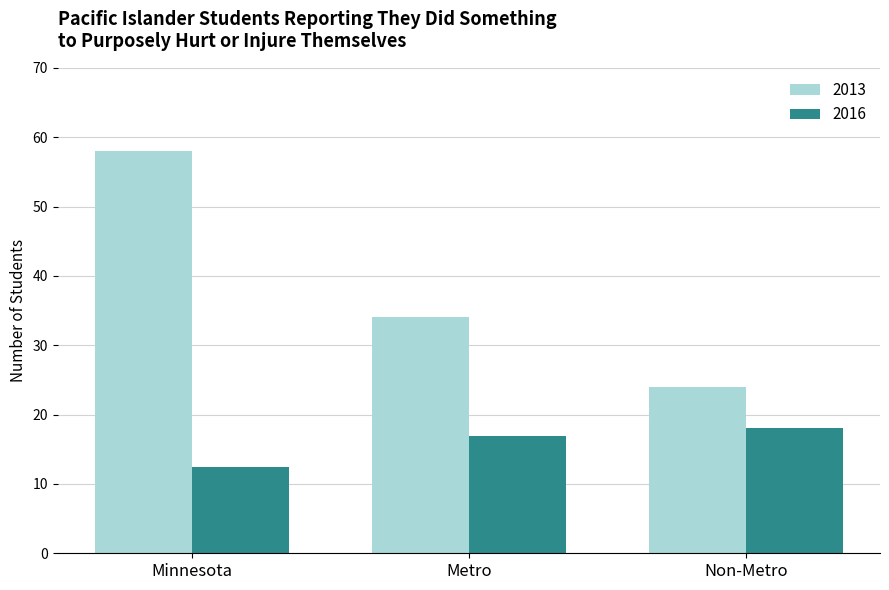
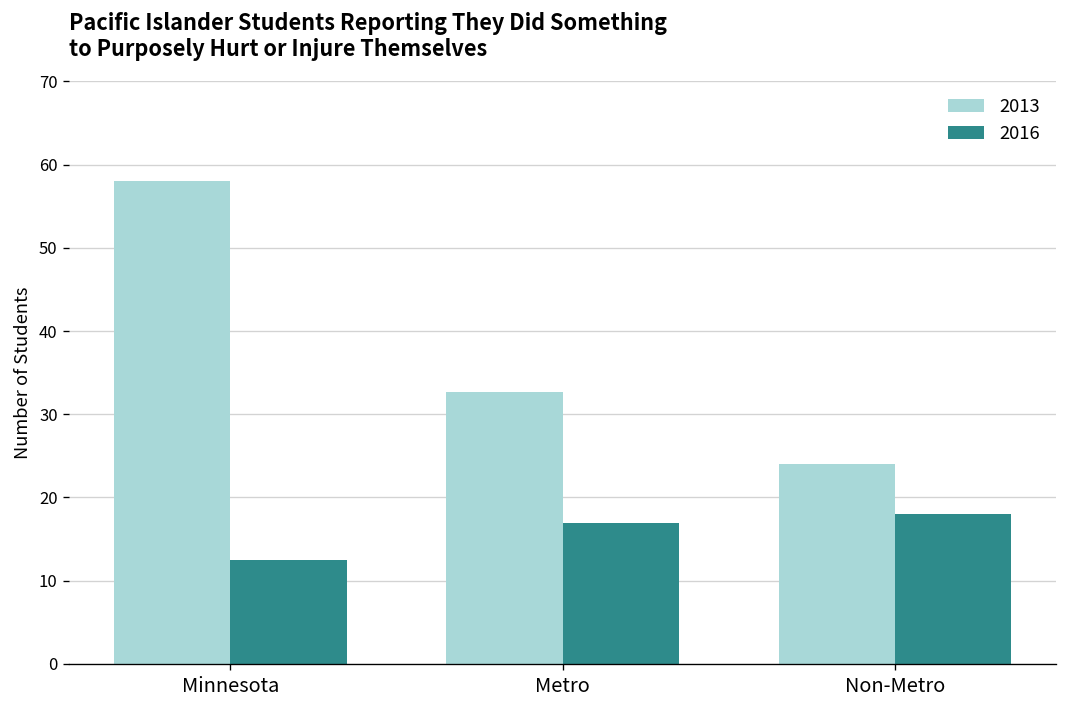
2013, Metro: 34 -> 33
